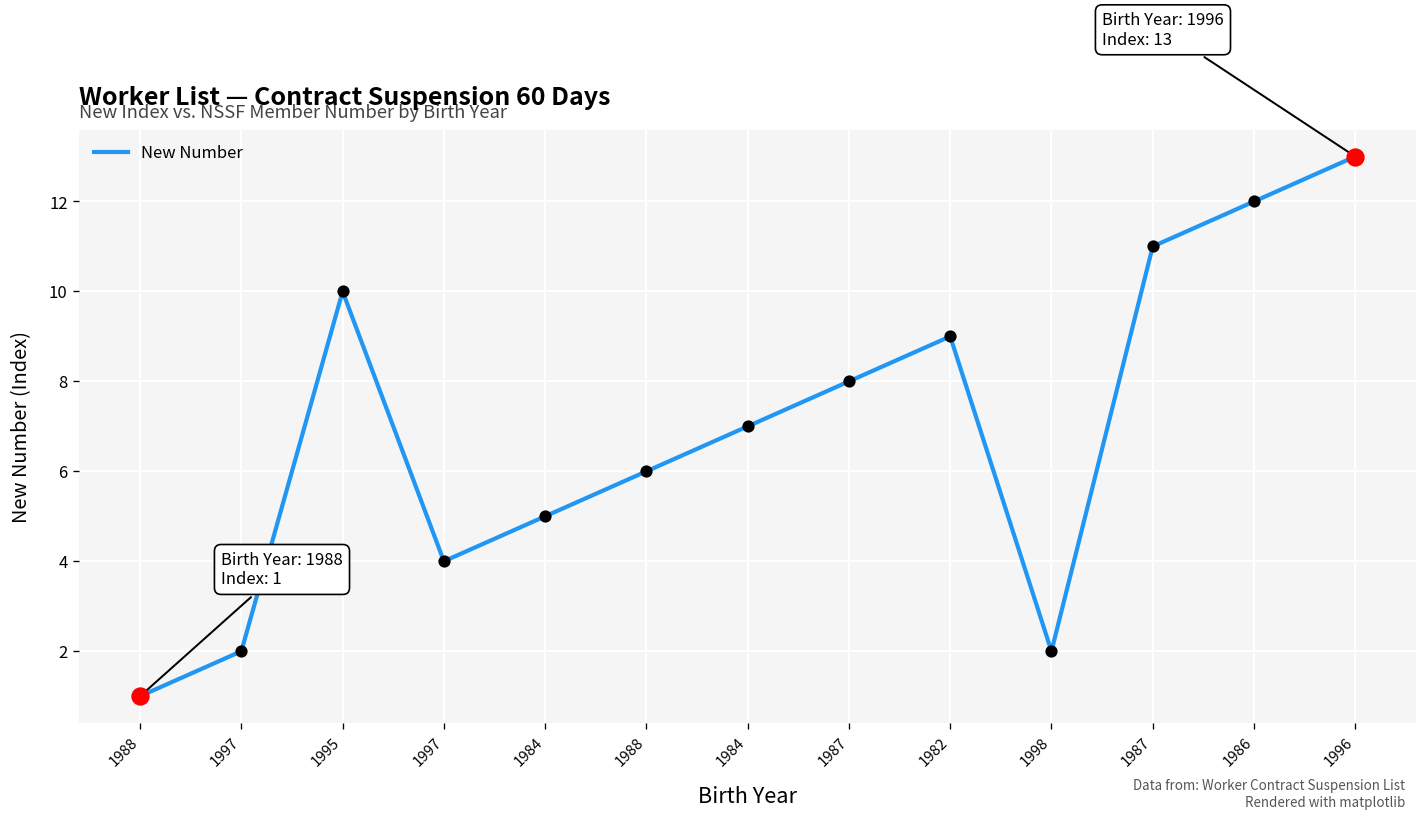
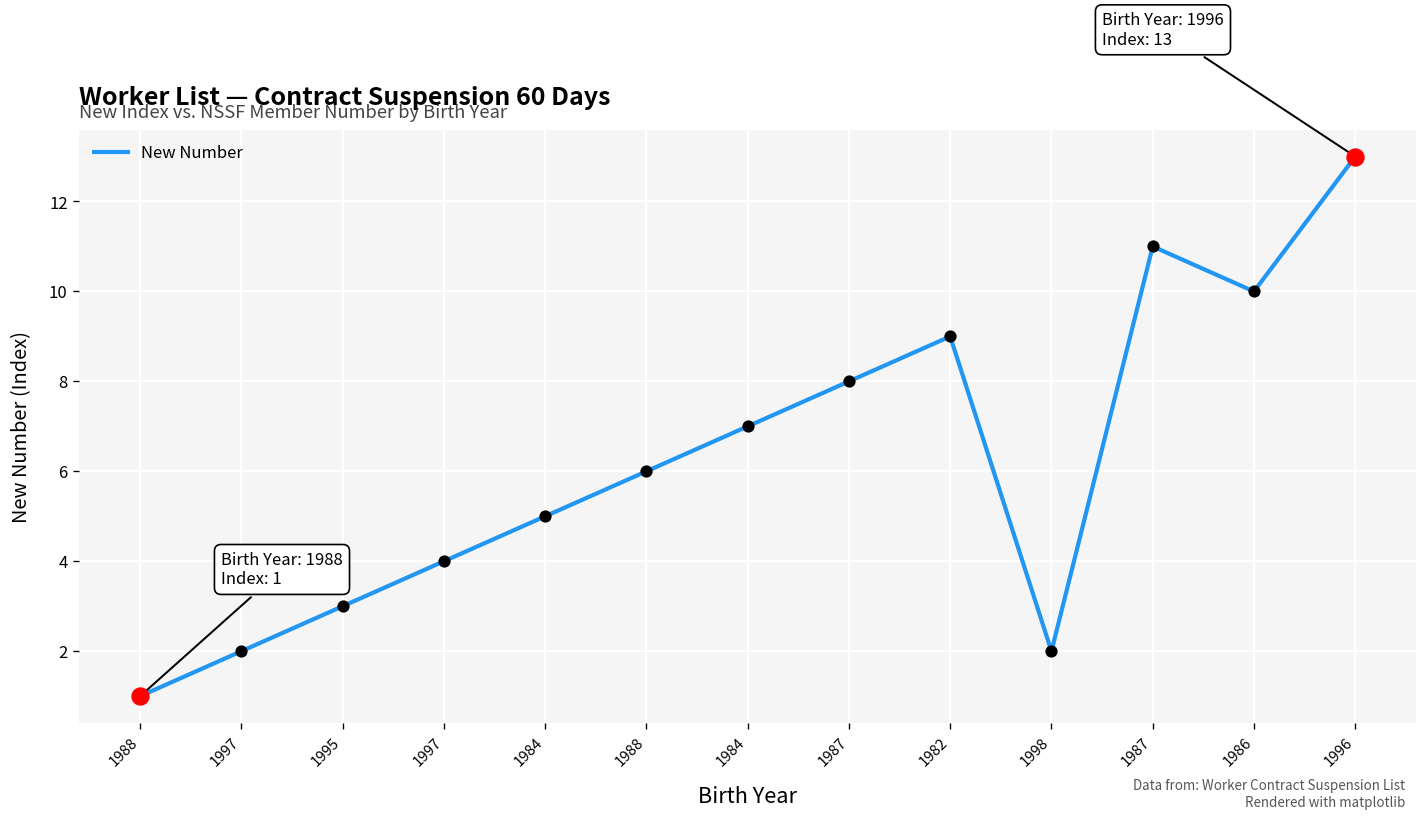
New Number, 1995: 10 -> 3
New Number, 1986: 12 -> 10
